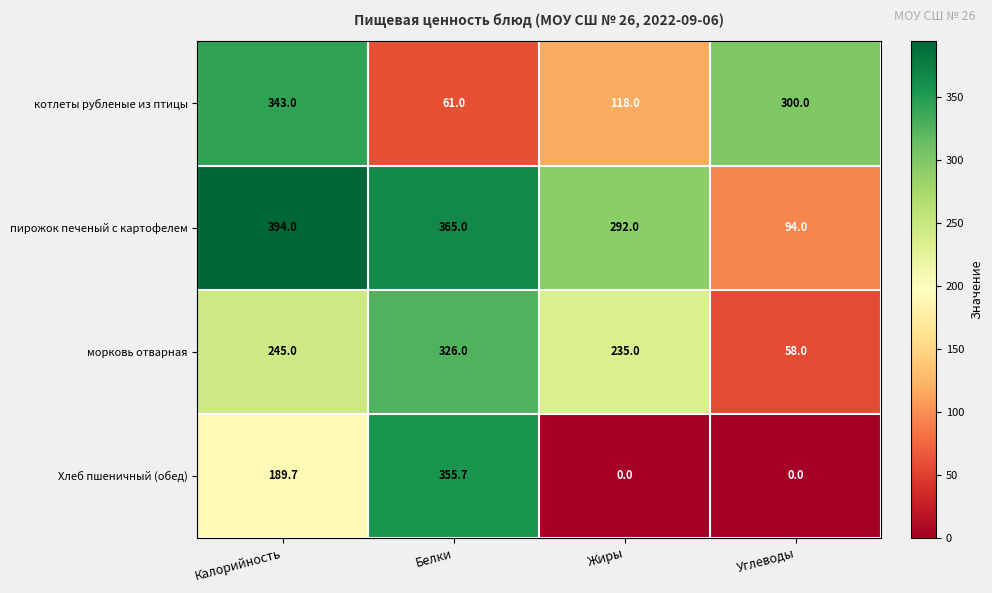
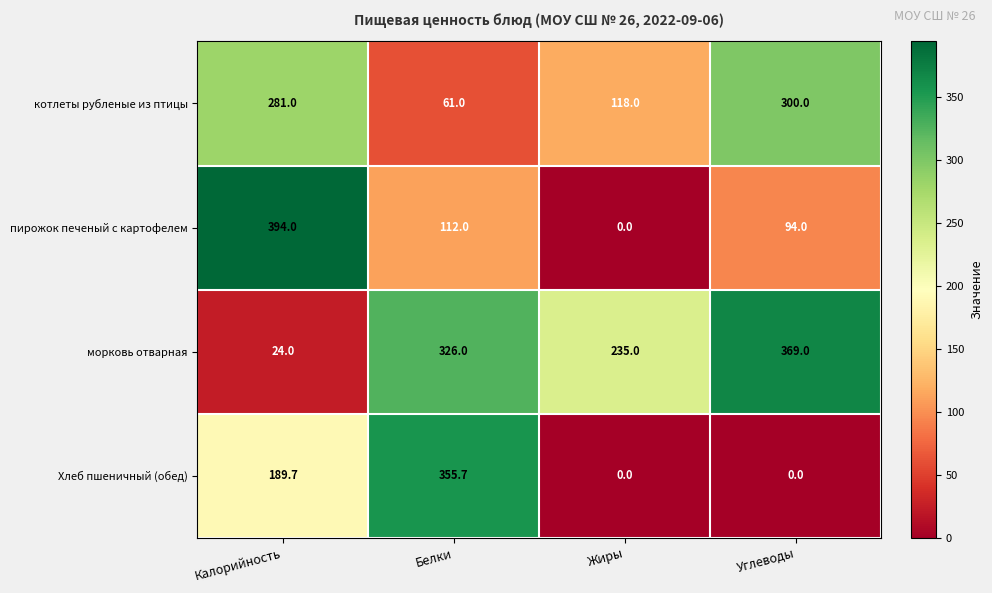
котлеты рубленые из птицы, Калорийность: 343.0 -> 281.0
пирожок печеный с картофелем, Белки: 365.0 -> 112.0
пирожок печеный с картофелем, Жиры: 292.0 -> 0.0
морковь отварная, Калорийность: 245.0 -> 24.0
морковь отварная, Углеводы: 58.0 -> 369.0
